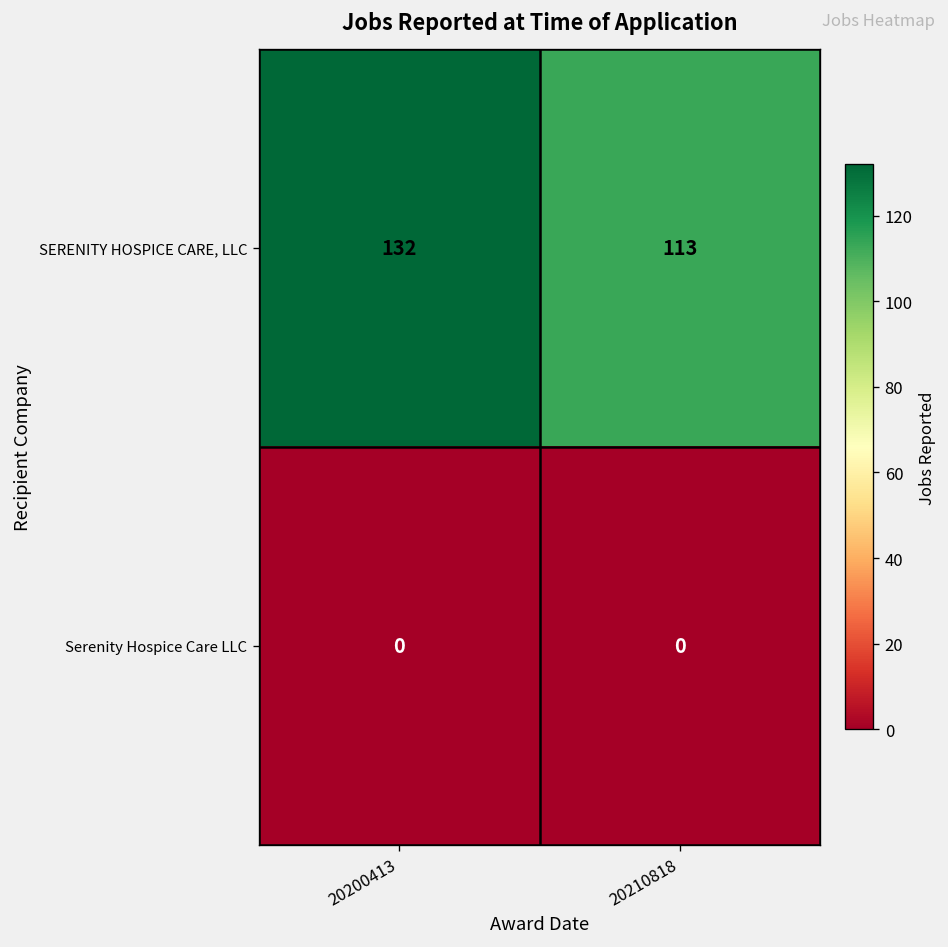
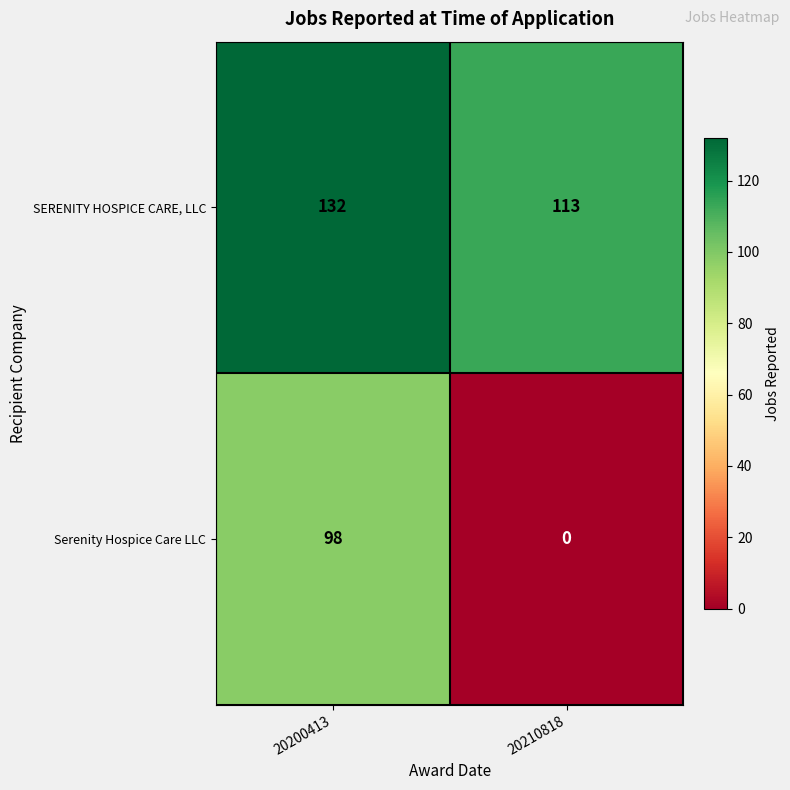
Serenity Hospice Care LLC, 20200413: 0 -> 98
